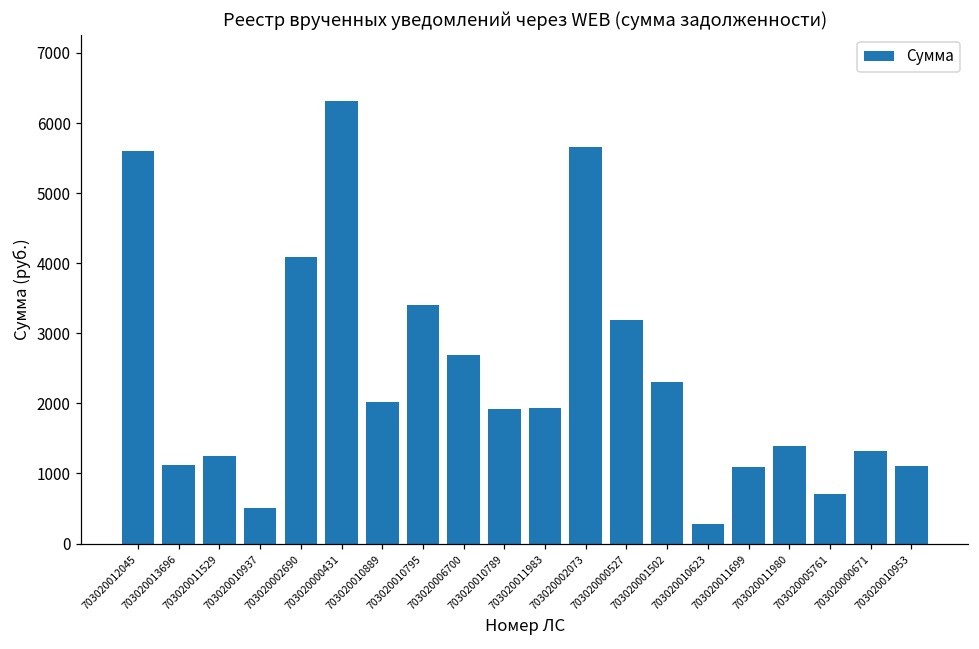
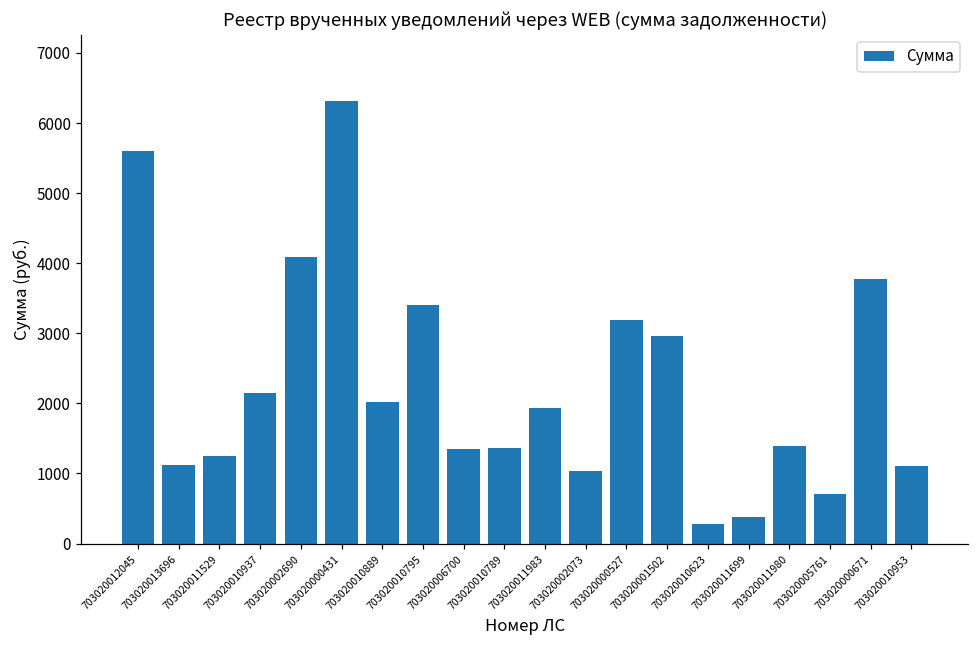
703020010937: 500 -> 2100
703020006700: 2700 -> 1300
703020010789: 1900 -> 1400
703020002073: 5700 -> 1000
703020001502: 2300 -> 3000
703020011699: 1100 -> 400
703020000671: 1300 -> 3800
